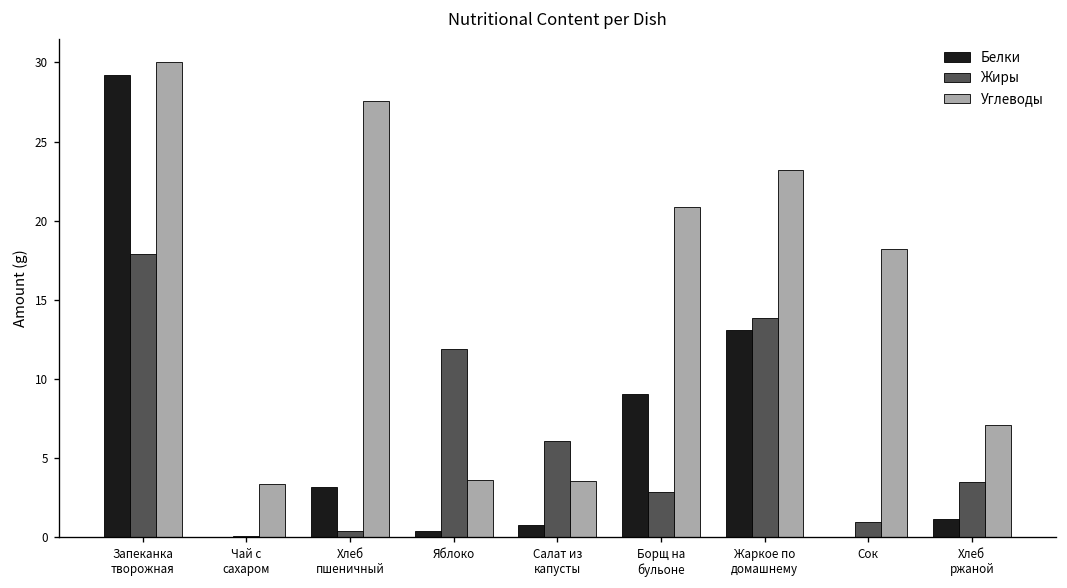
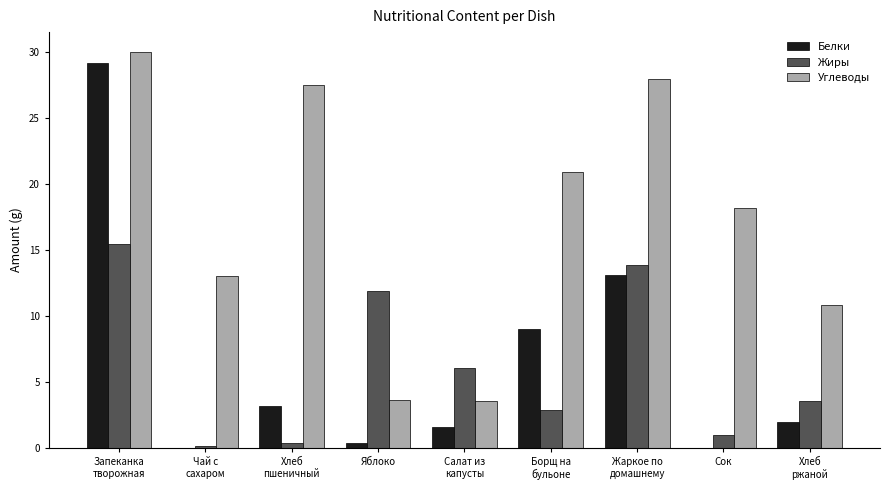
Жиры, Запеканка творожная: 17.9 -> 15.5
Углеводы, Чай с сахаром: 3.4 -> 13.0
Белки, Салат из капусты: 0.8 -> 1.6
Углеводы, Жаркое по домашнему: 23.2 -> 28.0
Белки, Хлеб ржаной: 1.2 -> 2.0
Углеводы, Хлеб ржаной: 7.1 -> 10.8
